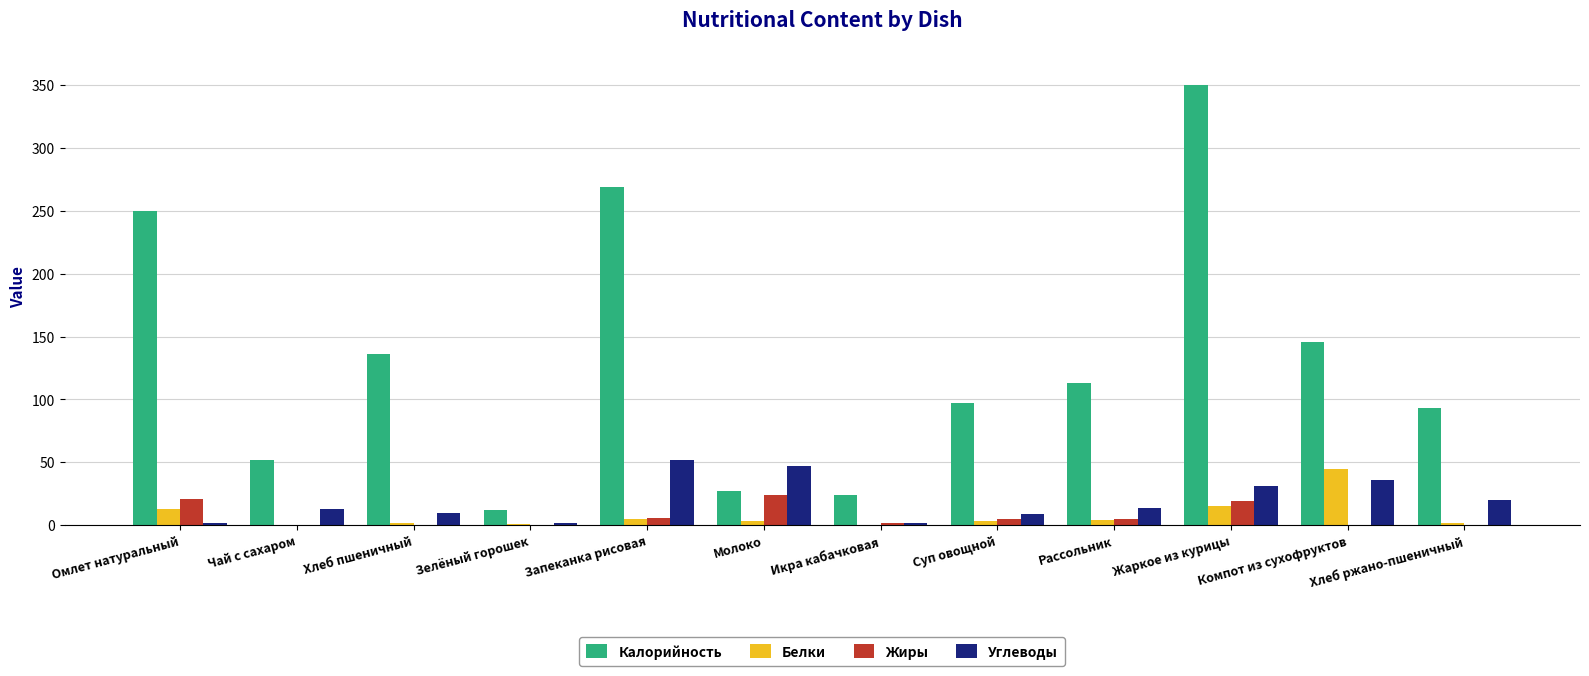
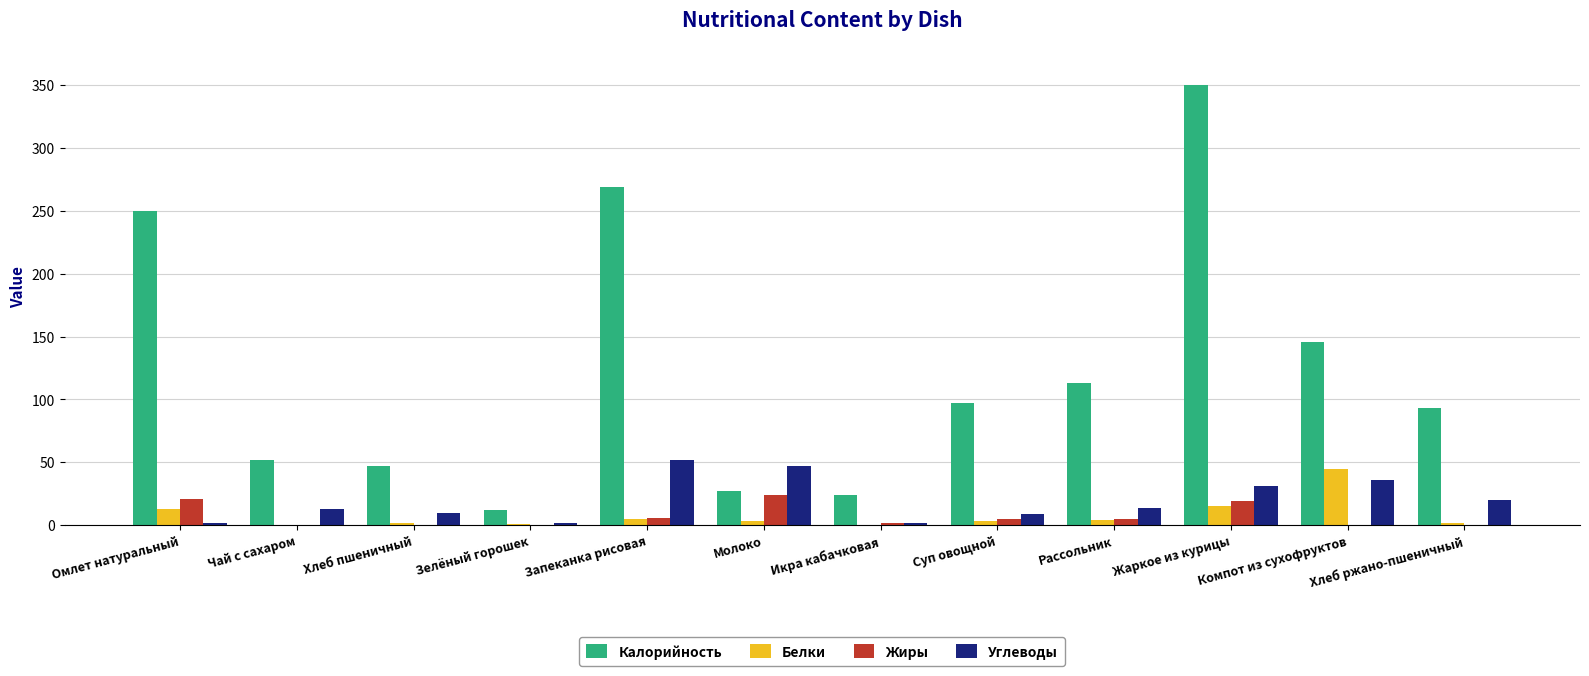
Калорийность, Хлеб пшеничный: 136 -> 47
